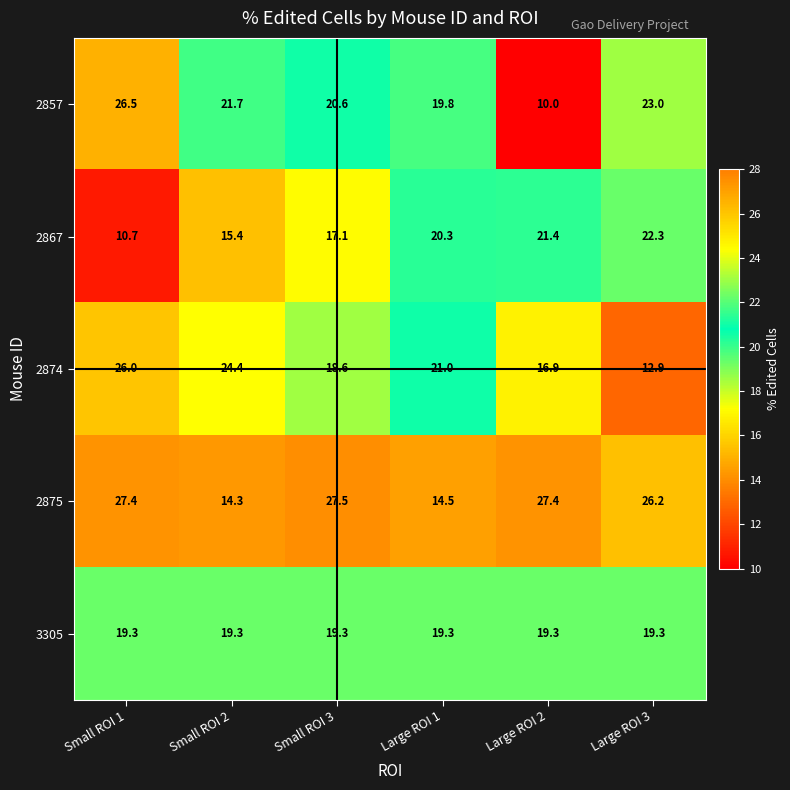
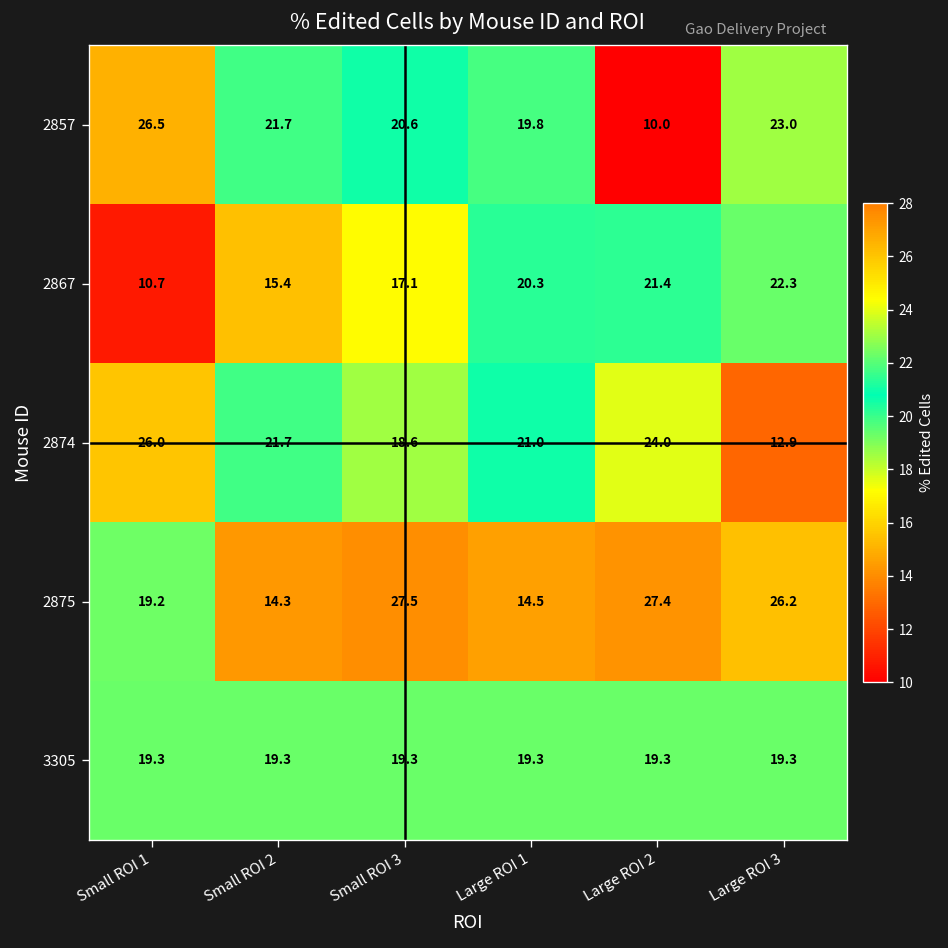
2874, Small ROI 2: 24.4 -> 21.7
2874, Large ROI 2: 16.9 -> 24.0
2875, Small ROI 1: 27.4 -> 19.2
